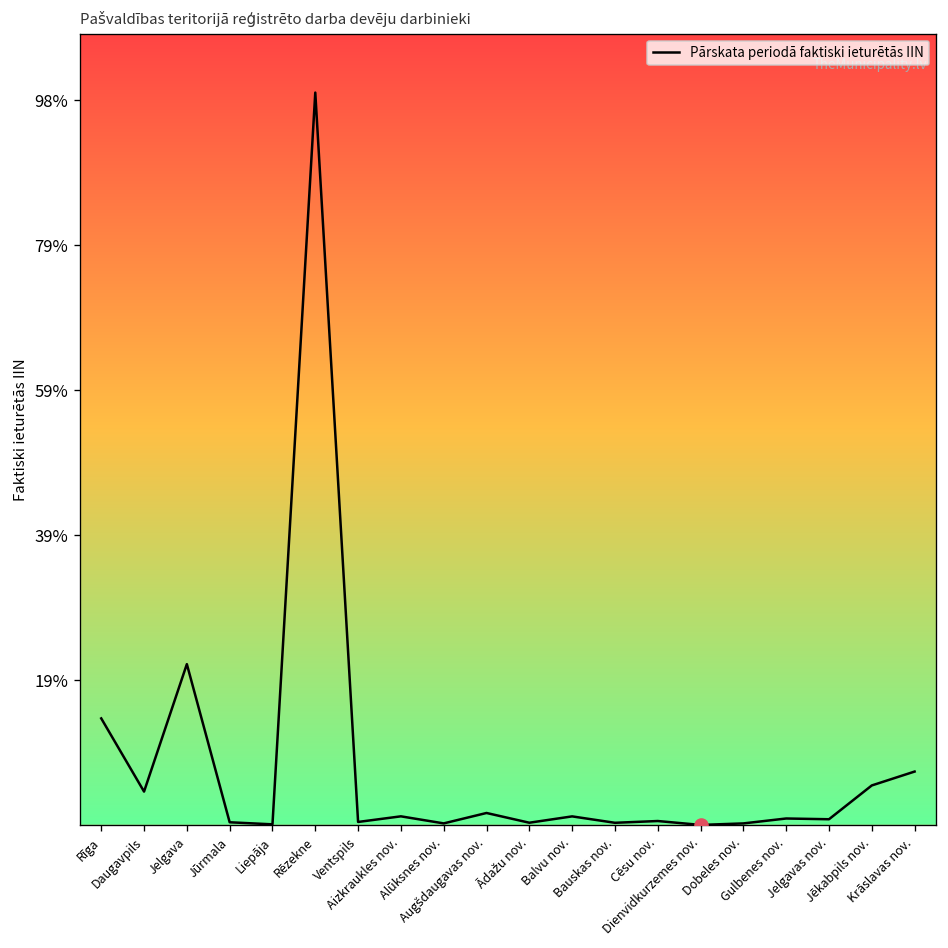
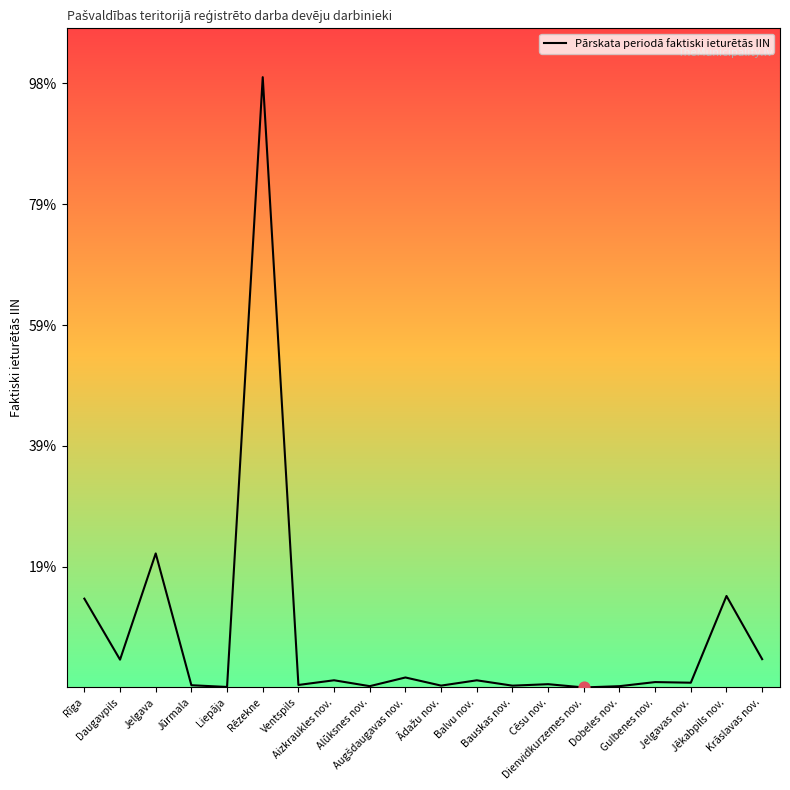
Pārskata periodā faktiski ieturētās IIN, Jēkabpils nov.: 5% -> 15%
Pārskata periodā faktiski ieturētās IIN, Krāslavas nov.: 7% -> 5%
